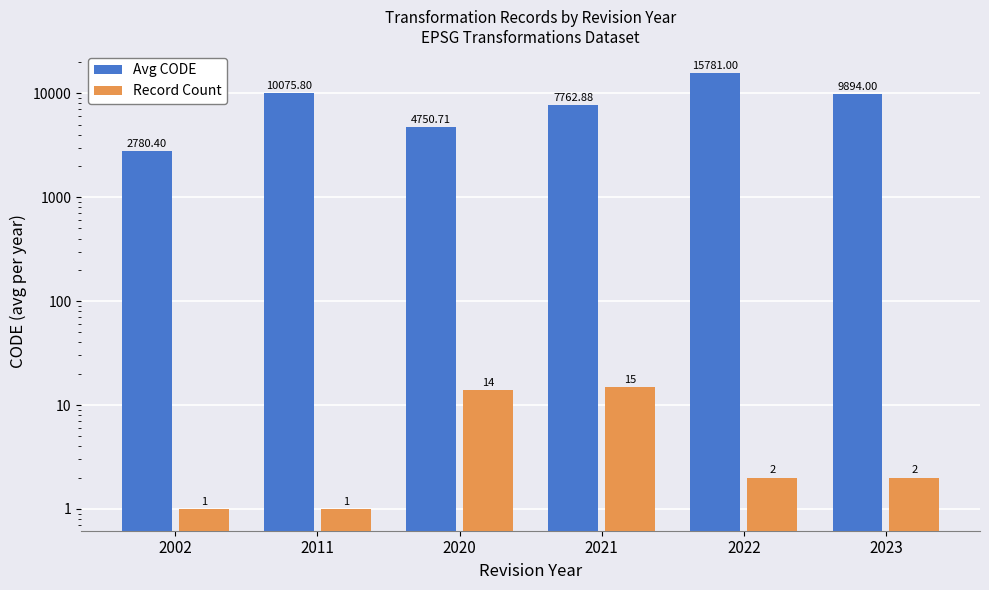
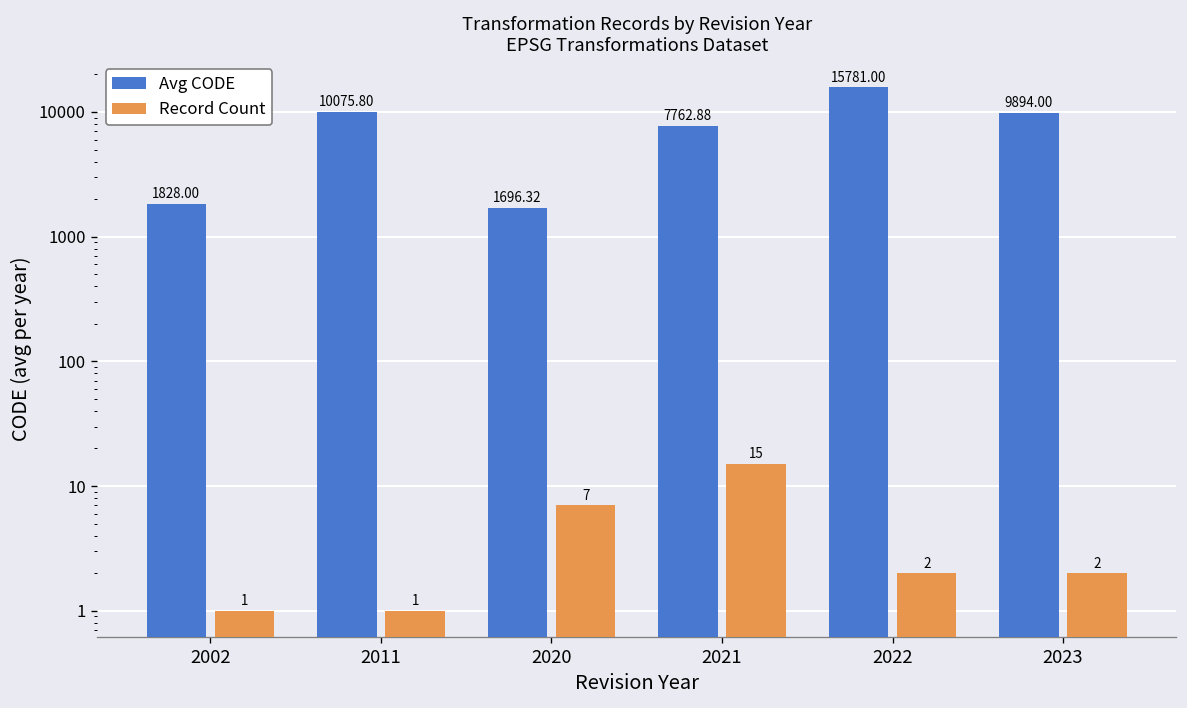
Avg CODE, 2002: 2780.40 -> 1828.00
Avg CODE, 2020: 4750.71 -> 1696.32
Record Count, 2020: 14 -> 7
